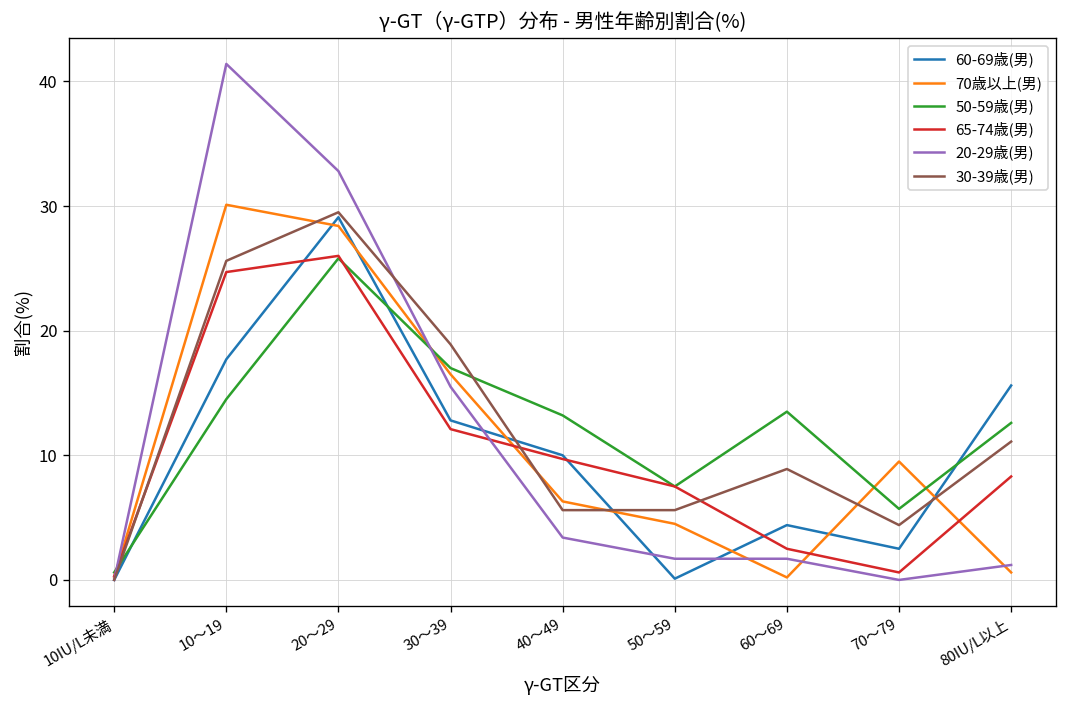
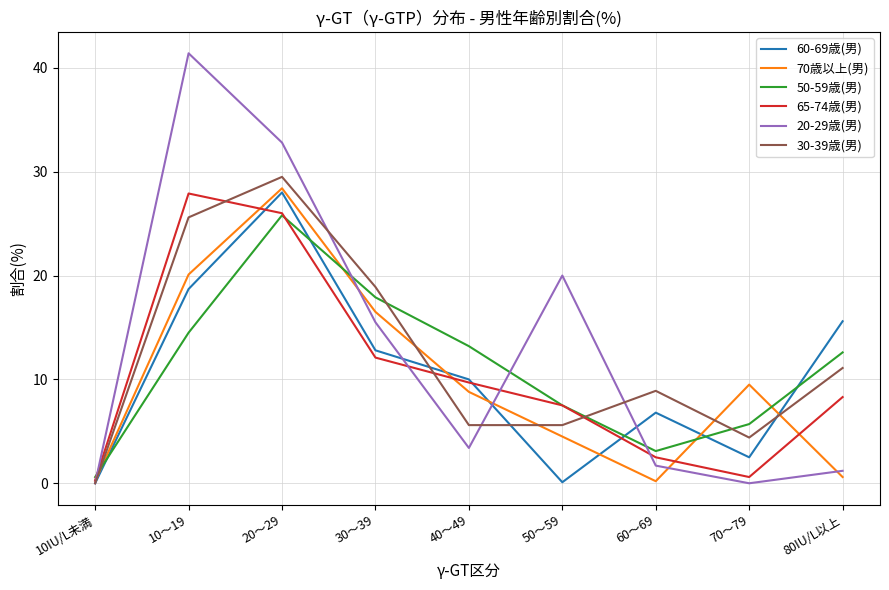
60-69歳(男), 10～19: 17.7 -> 18.7
70歳以上(男), 10～19: 30.1 -> 20.1
65-74歳(男), 10～19: 24.7 -> 27.9
60-69歳(男), 20～29: 29.1 -> 28.0
50-59歳(男), 30～39: 17.0 -> 17.9
70歳以上(男), 40～49: 6.3 -> 8.8
20-29歳(男), 50～59: 1.7 -> 20.0
60-69歳(男), 60～69: 4.4 -> 6.8
50-59歳(男), 60～69: 13.5 -> 3.1
